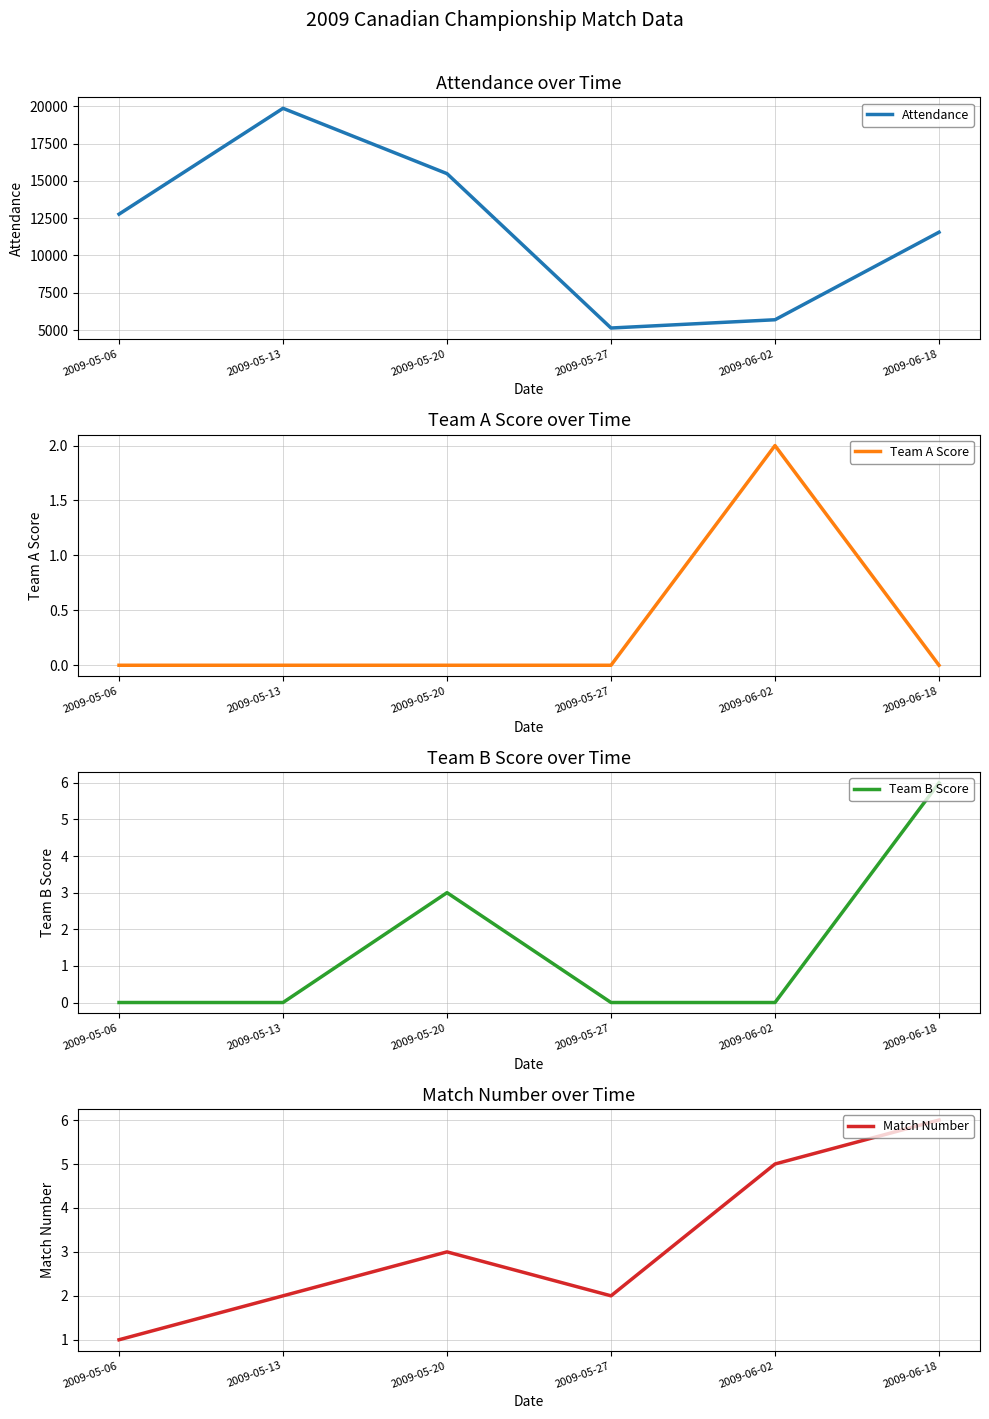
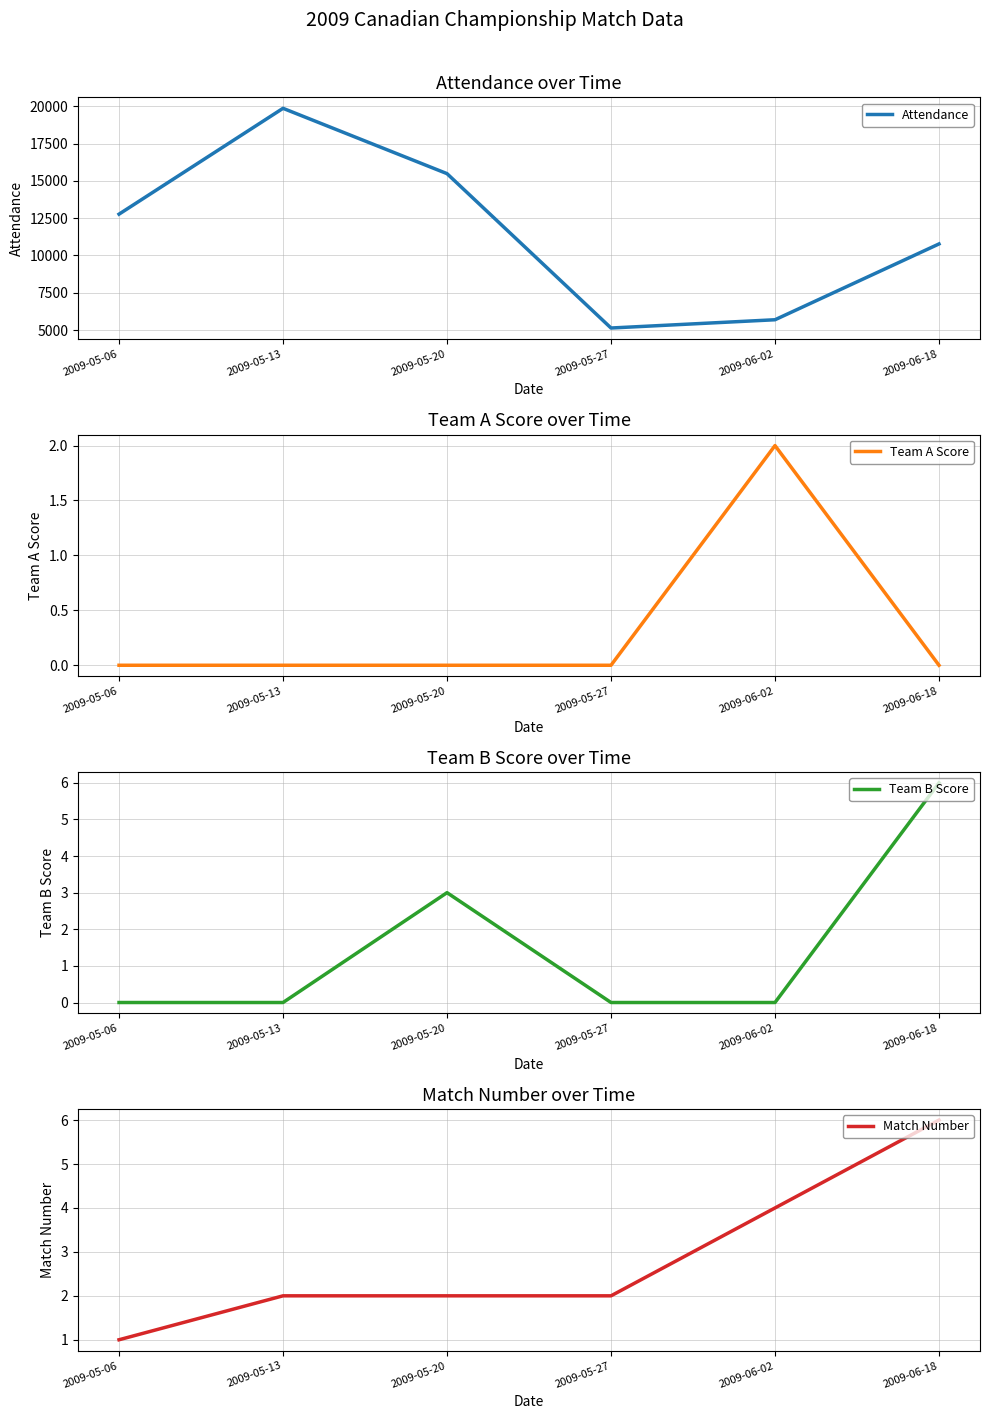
Attendance over Time, 2009-06-18: 11600 -> 10800
Match Number over Time, 2009-05-20: 3 -> 2
Match Number over Time, 2009-06-02: 5 -> 4
